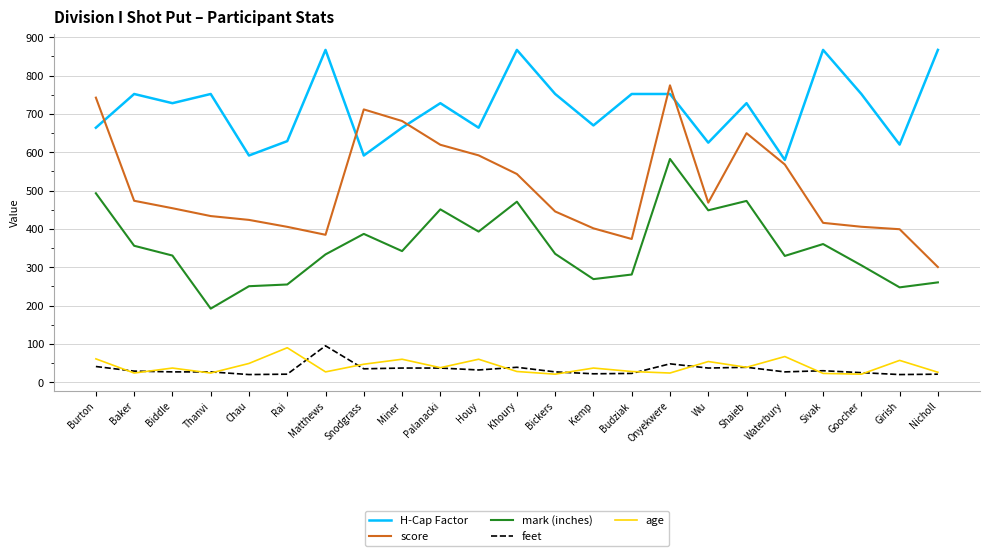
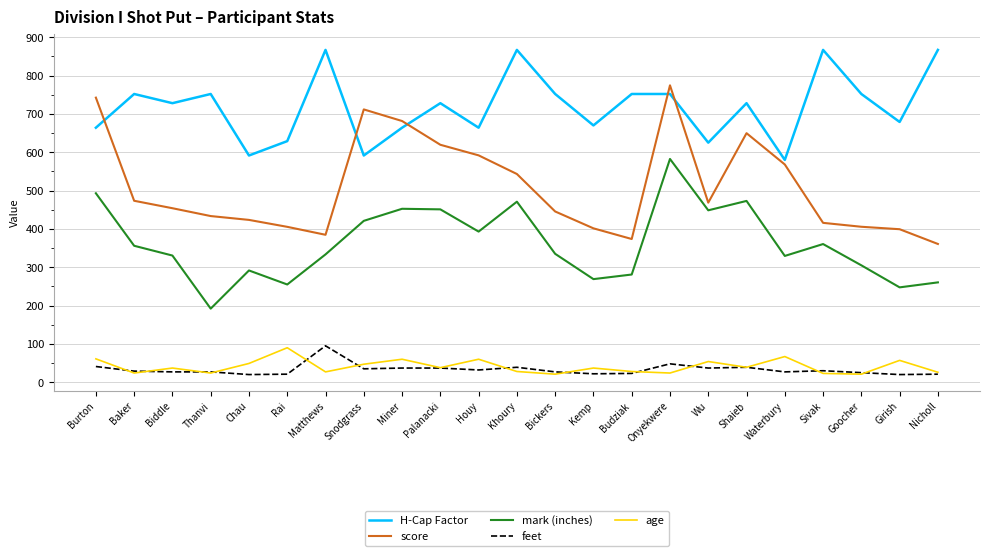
mark (inches), Chau: 250 -> 290
mark (inches), Snodgrass: 390 -> 420
mark (inches), Miner: 340 -> 450
H-Cap Factor, Girish: 620 -> 680
score, Nicholl: 300 -> 360
